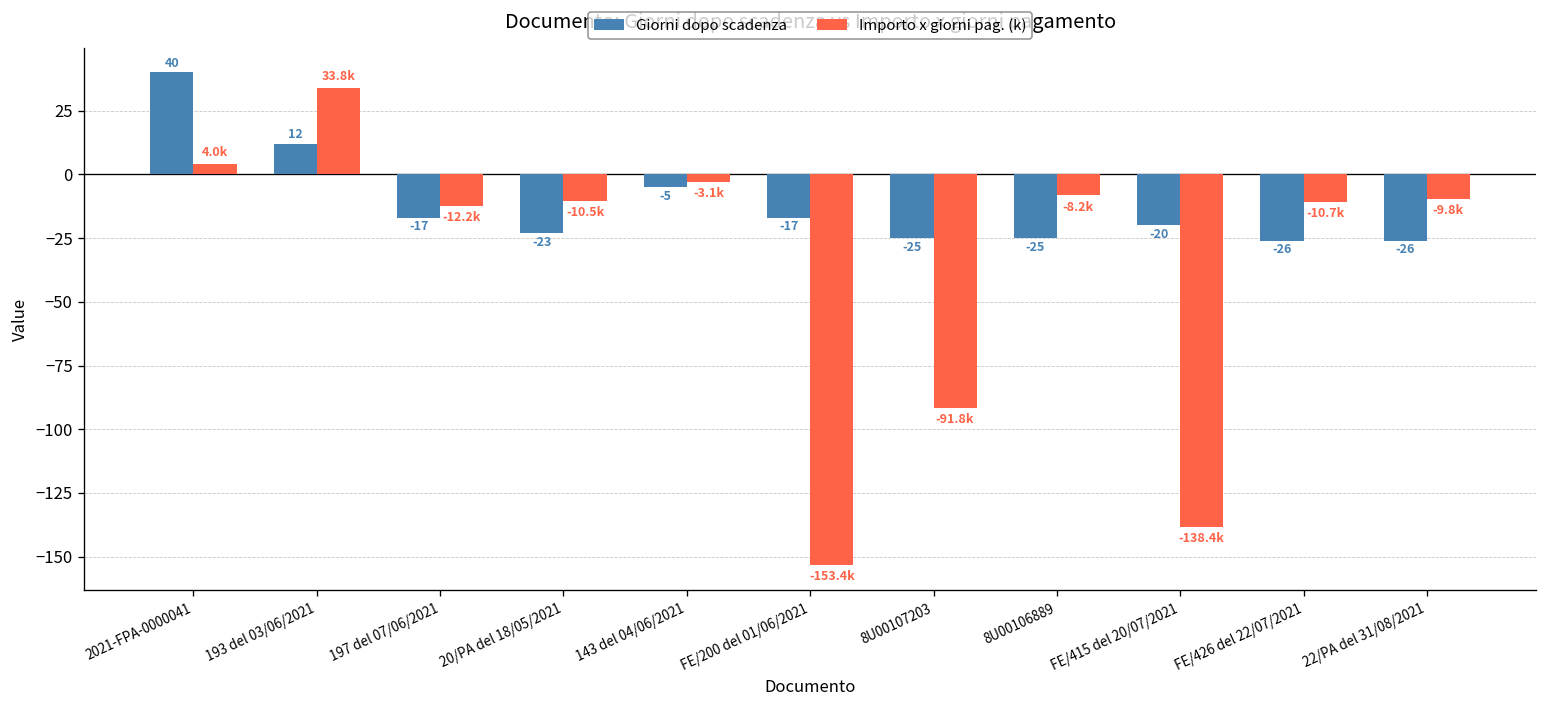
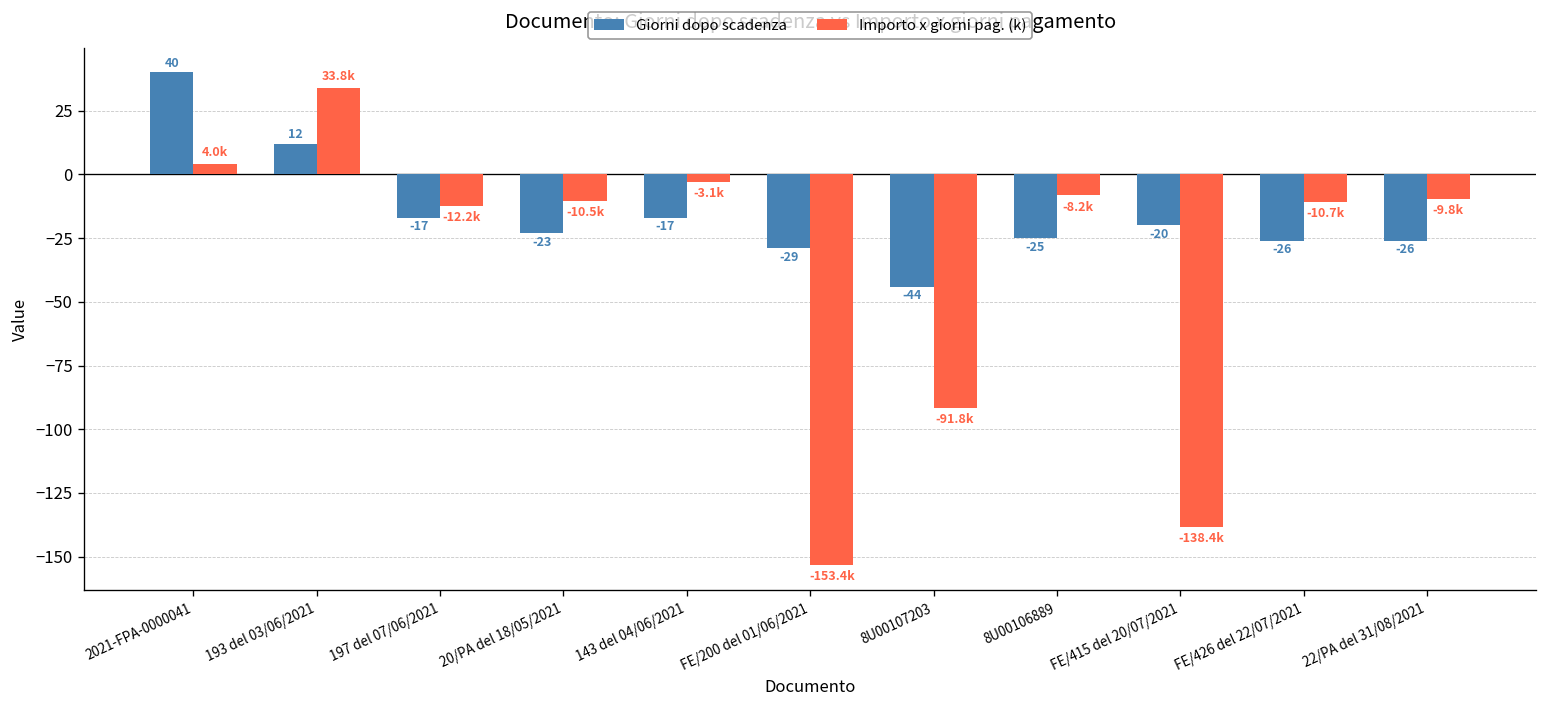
Giorni dopo scadenza, 143 del 04/06/2021: -5 -> -17
Giorni dopo scadenza, FE/200 del 01/06/2021: -17 -> -29
Giorni dopo scadenza, 8U00107203: -25 -> -44
